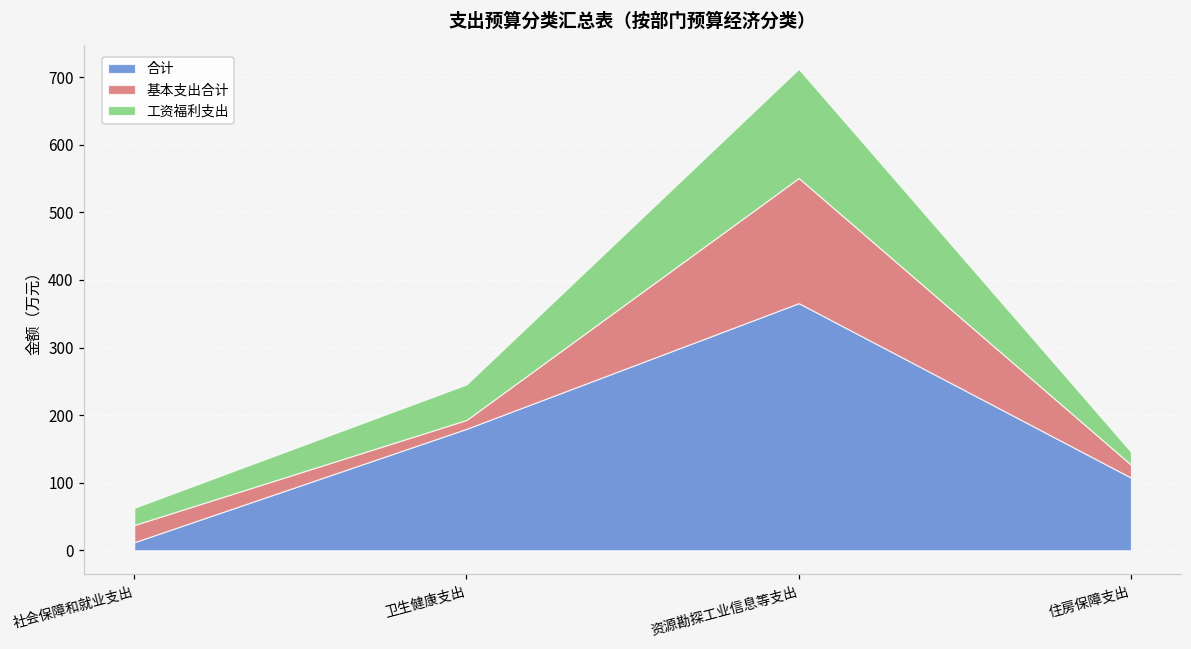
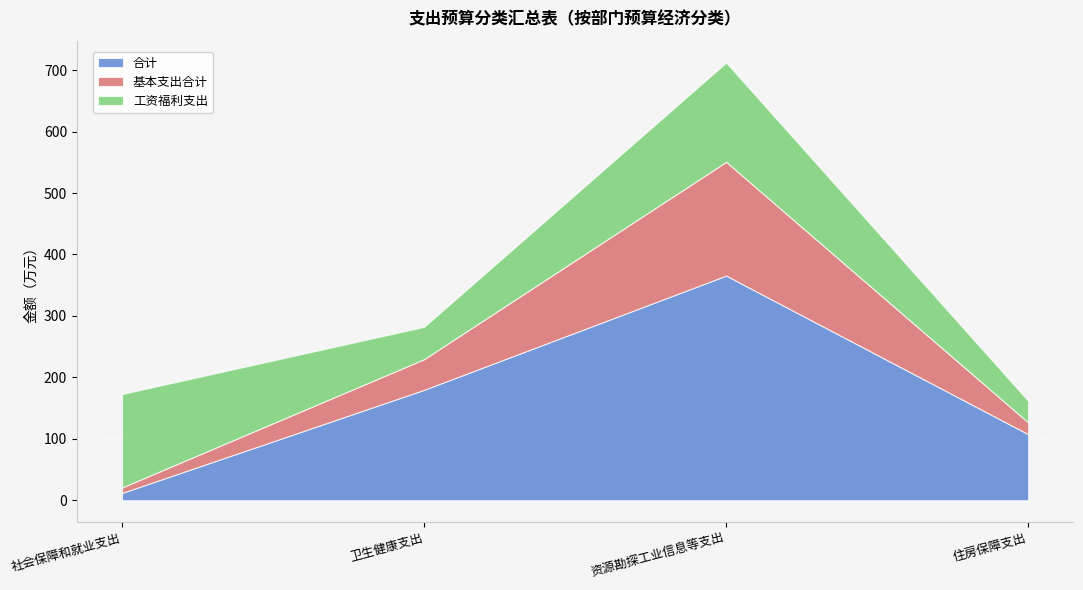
基本支出合计, 社会保障和就业支出: 30 -> 10
工资福利支出, 社会保障和就业支出: 30 -> 150
基本支出合计, 卫生健康支出: 10 -> 50
工资福利支出, 住房保障支出: 20 -> 40
